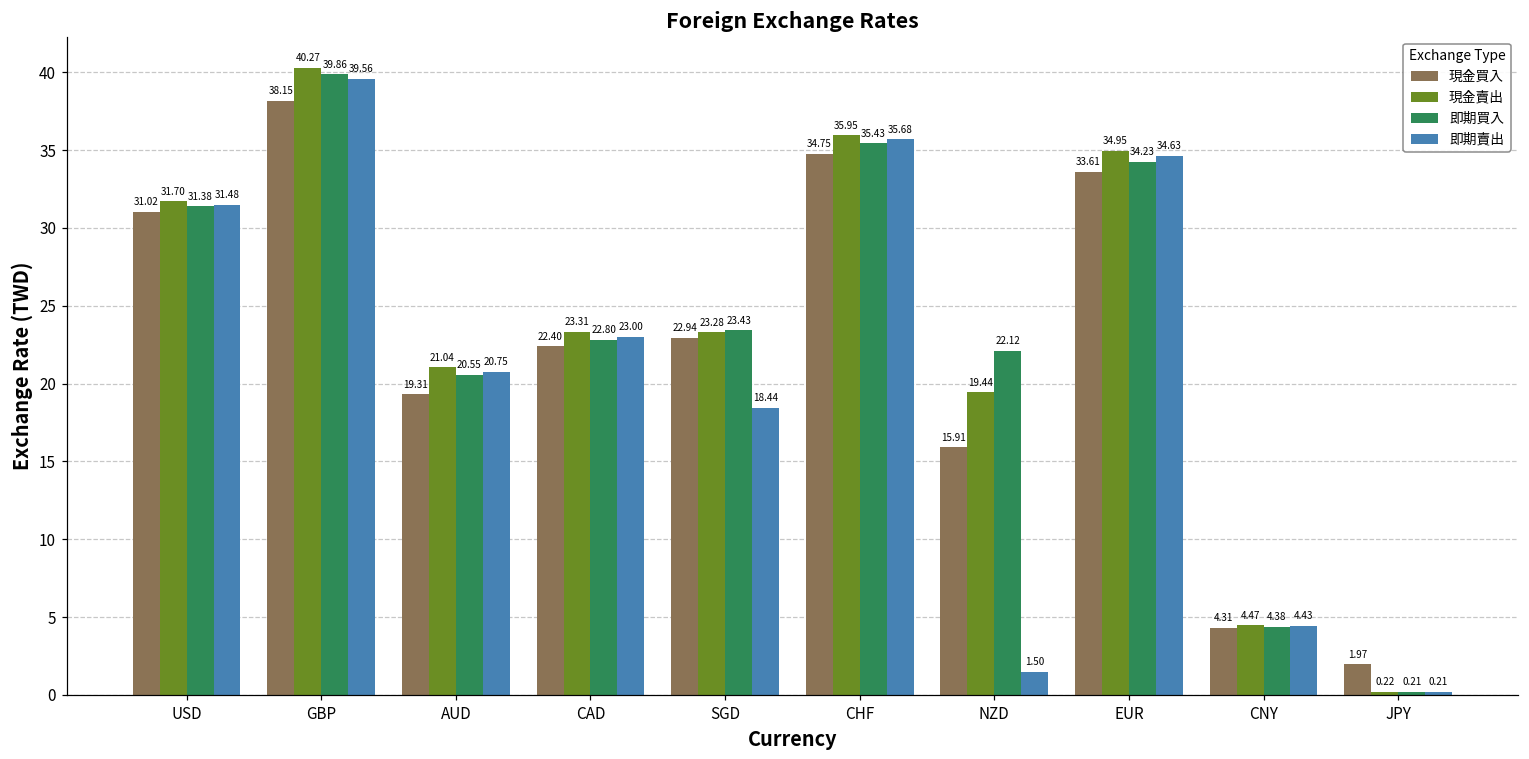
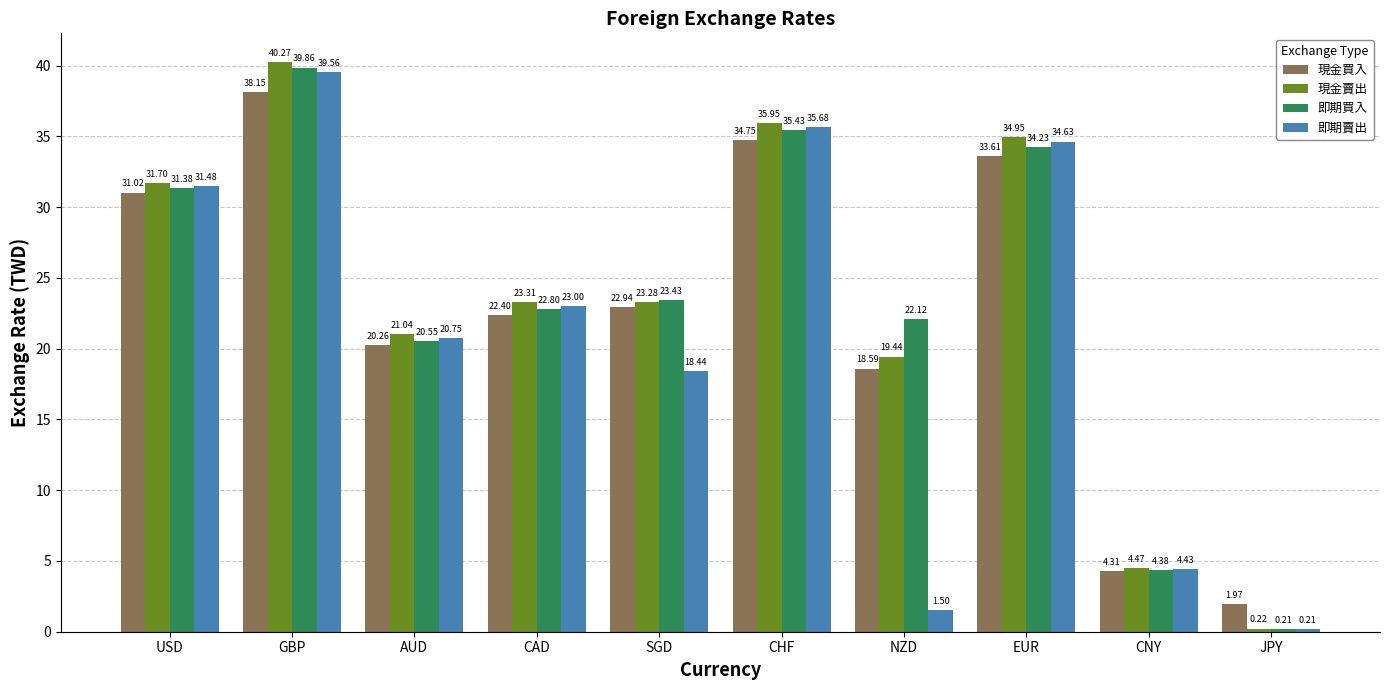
現金買入, AUD: 19.31 -> 20.26
現金買入, NZD: 15.91 -> 18.59
